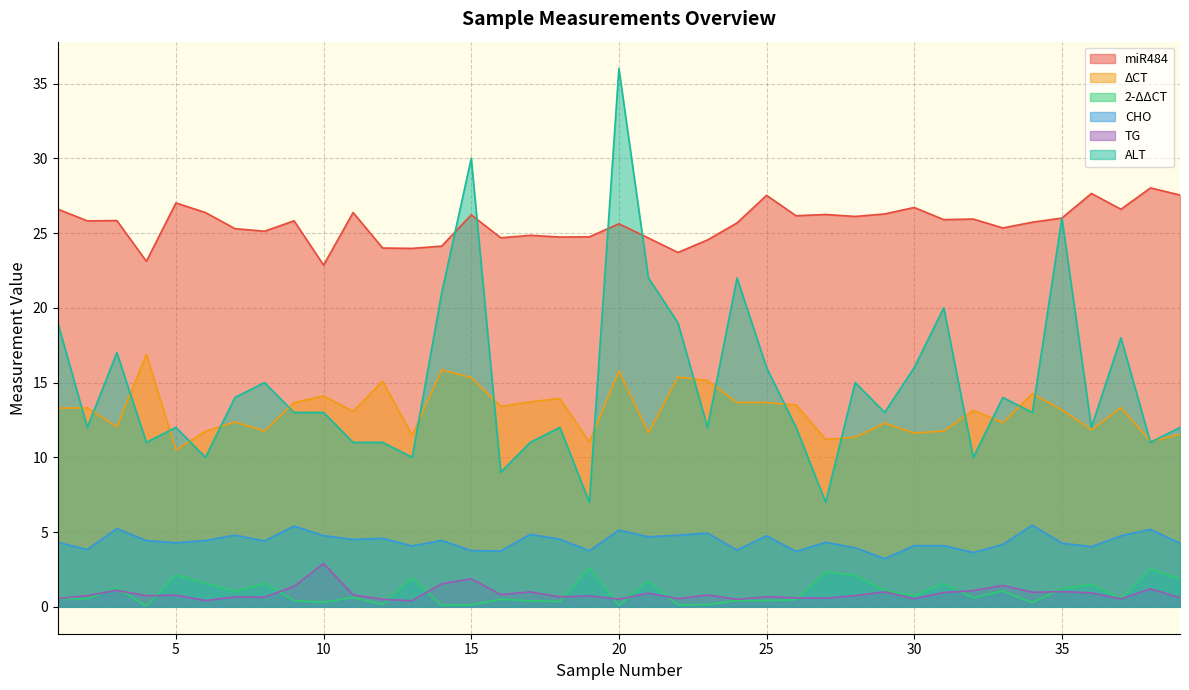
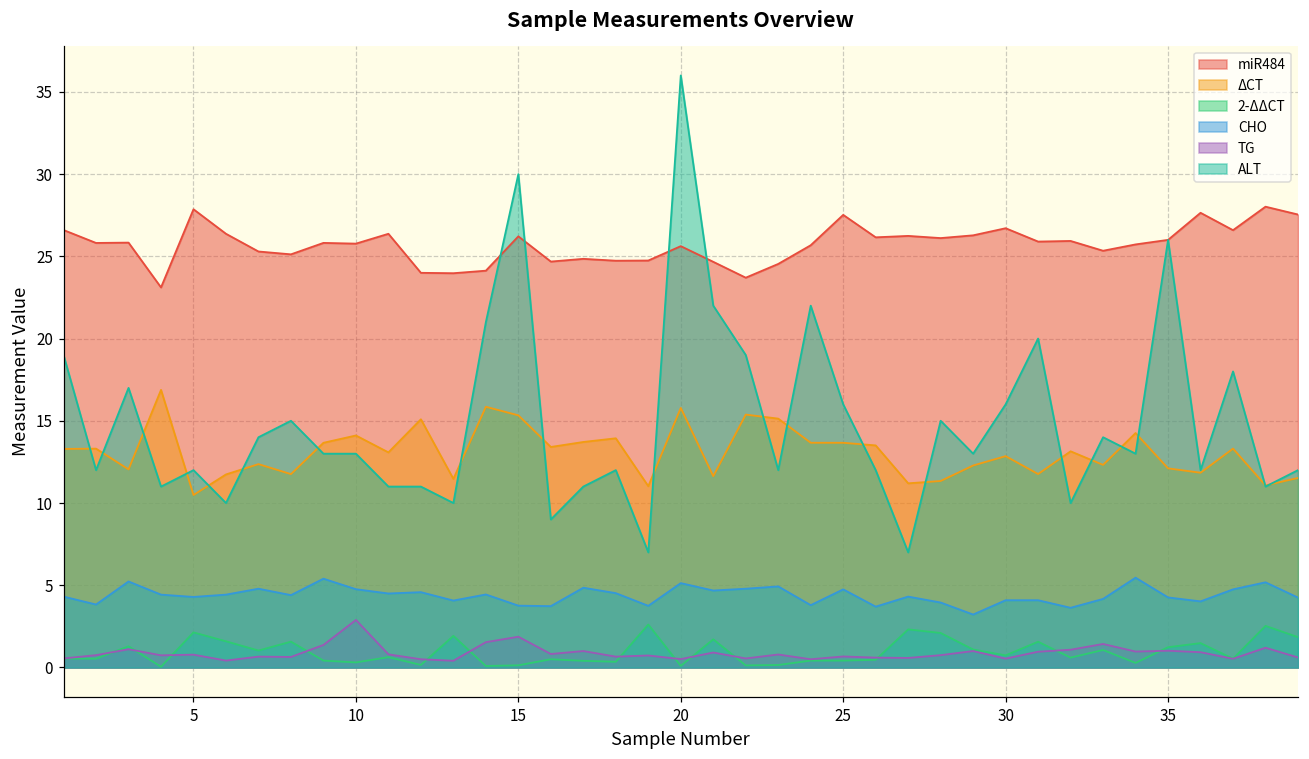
miR484, 5: 27.0 -> 27.9
miR484, 10: 22.9 -> 25.8
ΔCT, 30: 11.6 -> 12.9
ΔCT, 35: 13.2 -> 12.1
